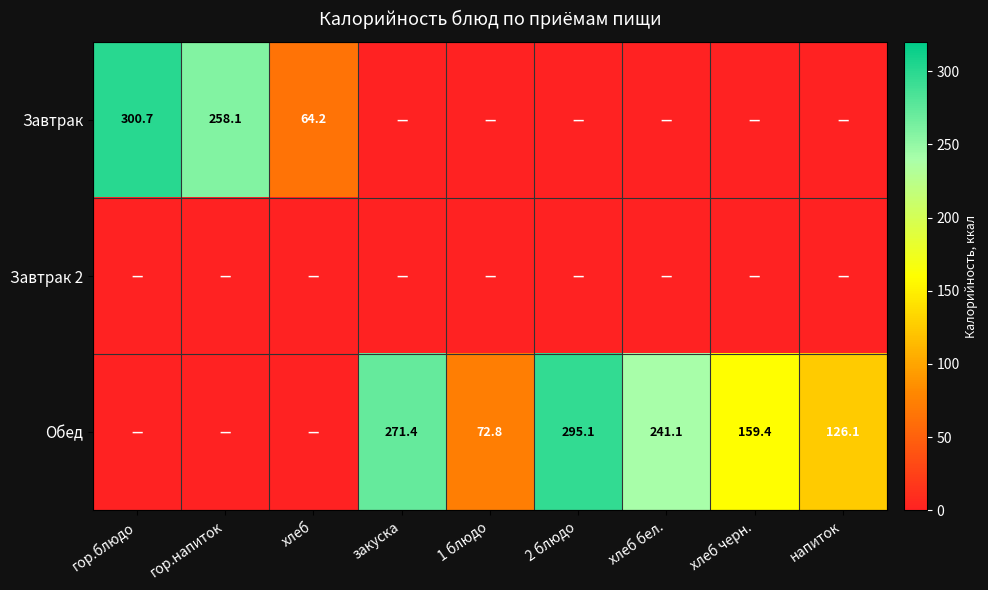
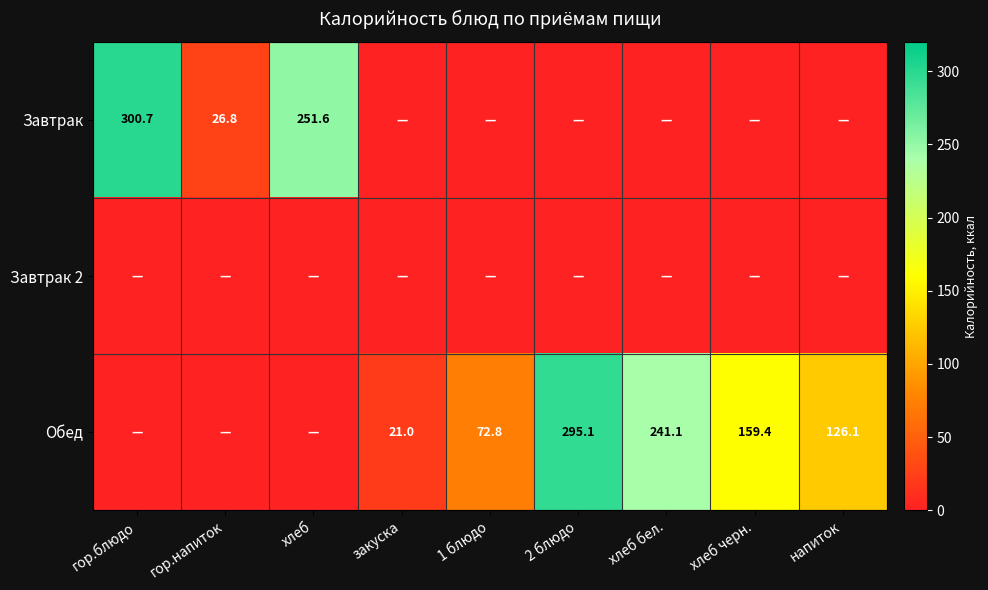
Завтрак, гор.напиток: 258.1 -> 26.8
Завтрак, хлеб: 64.2 -> 251.6
Обед, закуска: 271.4 -> 21.0
